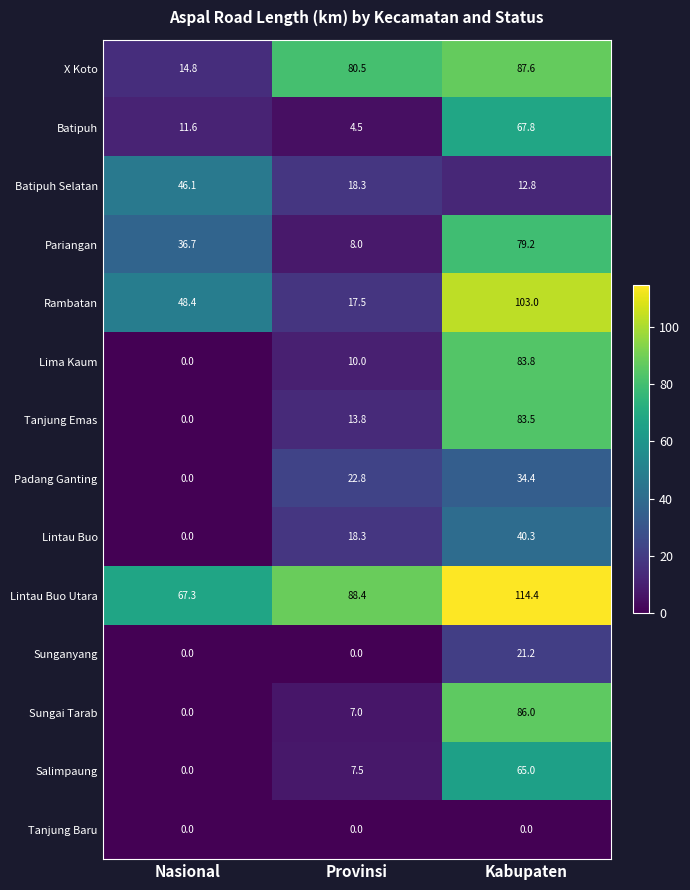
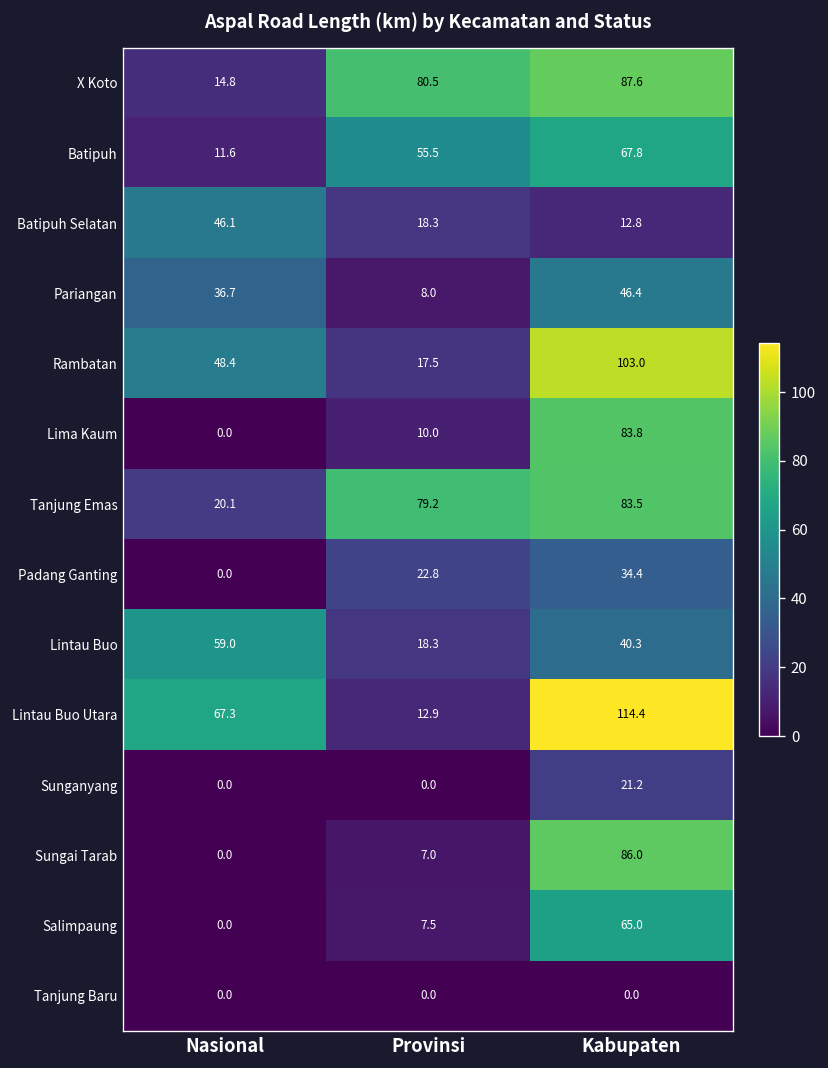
Batipuh, Provinsi: 4.5 -> 55.5
Pariangan, Kabupaten: 79.2 -> 46.4
Tanjung Emas, Nasional: 0.0 -> 20.1
Tanjung Emas, Provinsi: 13.8 -> 79.2
Lintau Buo, Nasional: 0.0 -> 59.0
Lintau Buo Utara, Provinsi: 88.4 -> 12.9
